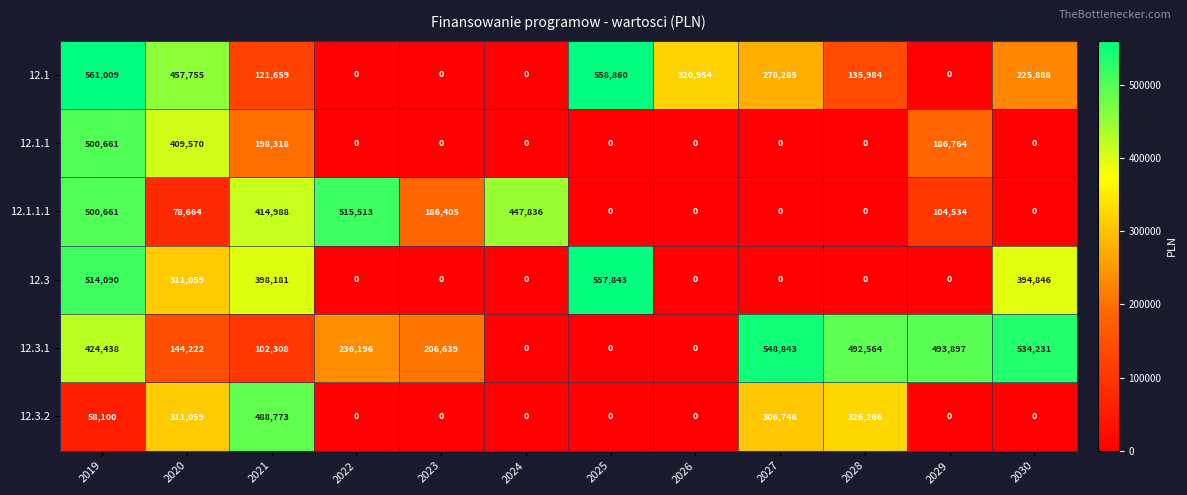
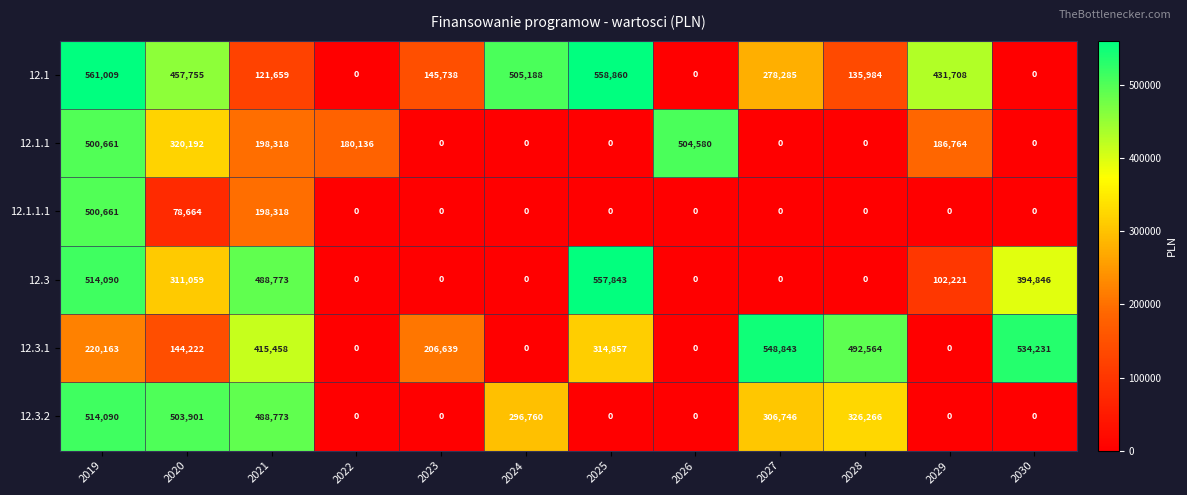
12.1, 2023: 0 -> 145,738
12.1, 2024: 0 -> 505,188
12.1, 2026: 320,954 -> 0
12.1, 2029: 0 -> 431,708
12.1, 2030: 225,888 -> 0
12.1.1, 2020: 409,570 -> 320,192
12.1.1, 2022: 0 -> 180,136
12.1.1, 2026: 0 -> 504,580
12.1.1.1, 2021: 414,988 -> 198,318
12.1.1.1, 2022: 515,513 -> 0
12.1.1.1, 2023: 186,405 -> 0
12.1.1.1, 2024: 447,836 -> 0
12.1.1.1, 2029: 104,534 -> 0
12.3, 2021: 398,181 -> 488,773
12.3, 2029: 0 -> 102,221
12.3.1, 2019: 424,438 -> 220,163
12.3.1, 2021: 102,308 -> 415,458
12.3.1, 2022: 236,196 -> 0
12.3.1, 2025: 0 -> 314,857
12.3.1, 2029: 493,897 -> 0
12.3.2, 2019: 58,100 -> 514,090
12.3.2, 2020: 311,059 -> 503,901
12.3.2, 2024: 0 -> 296,760
